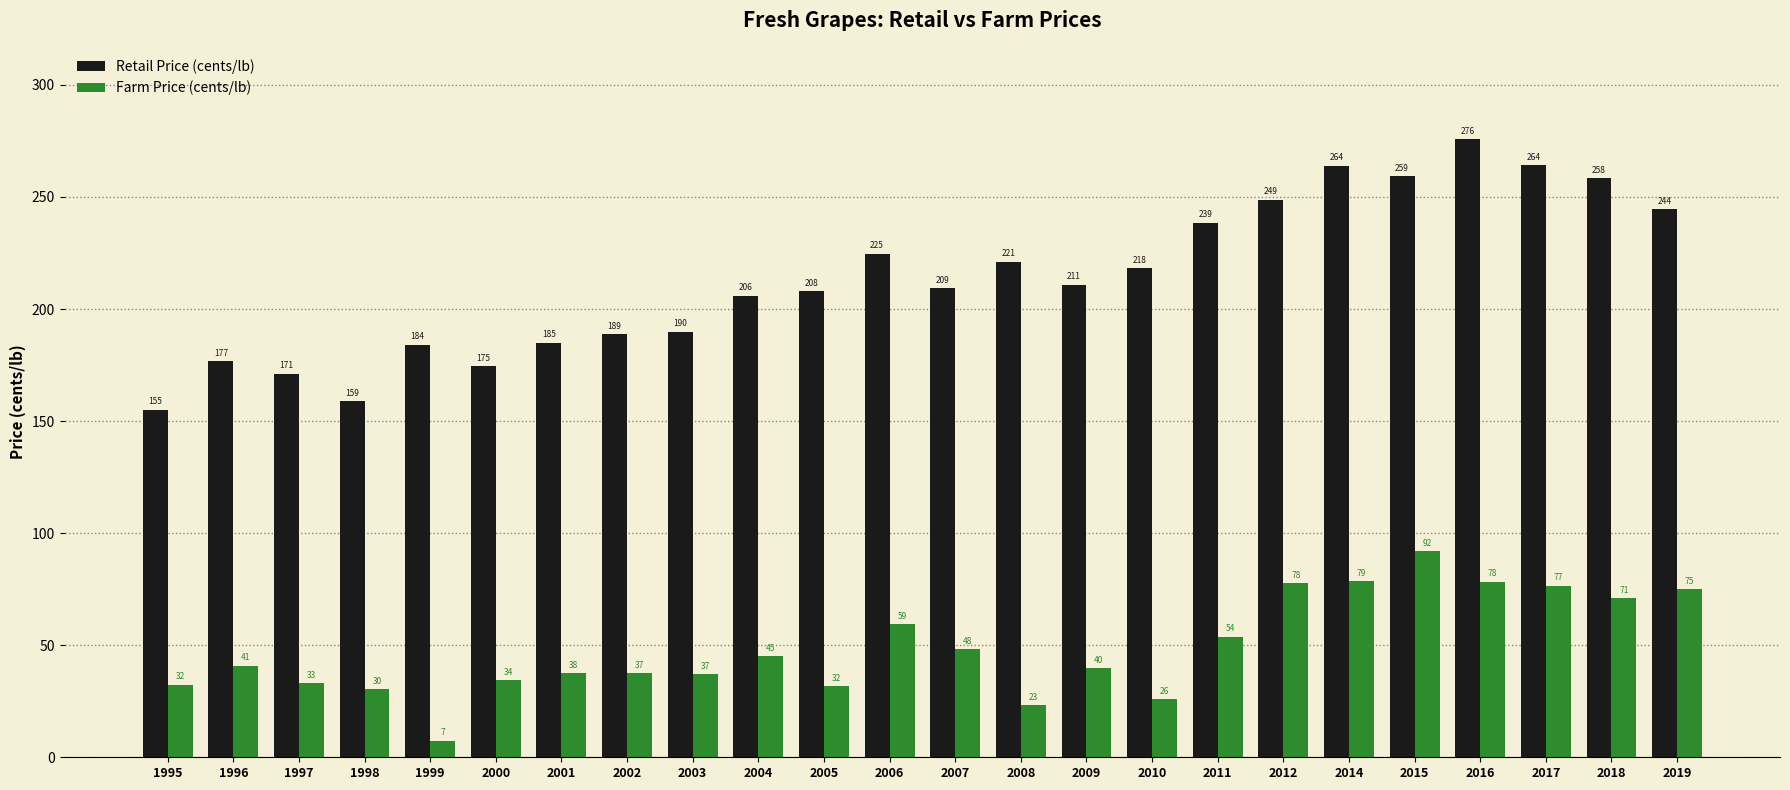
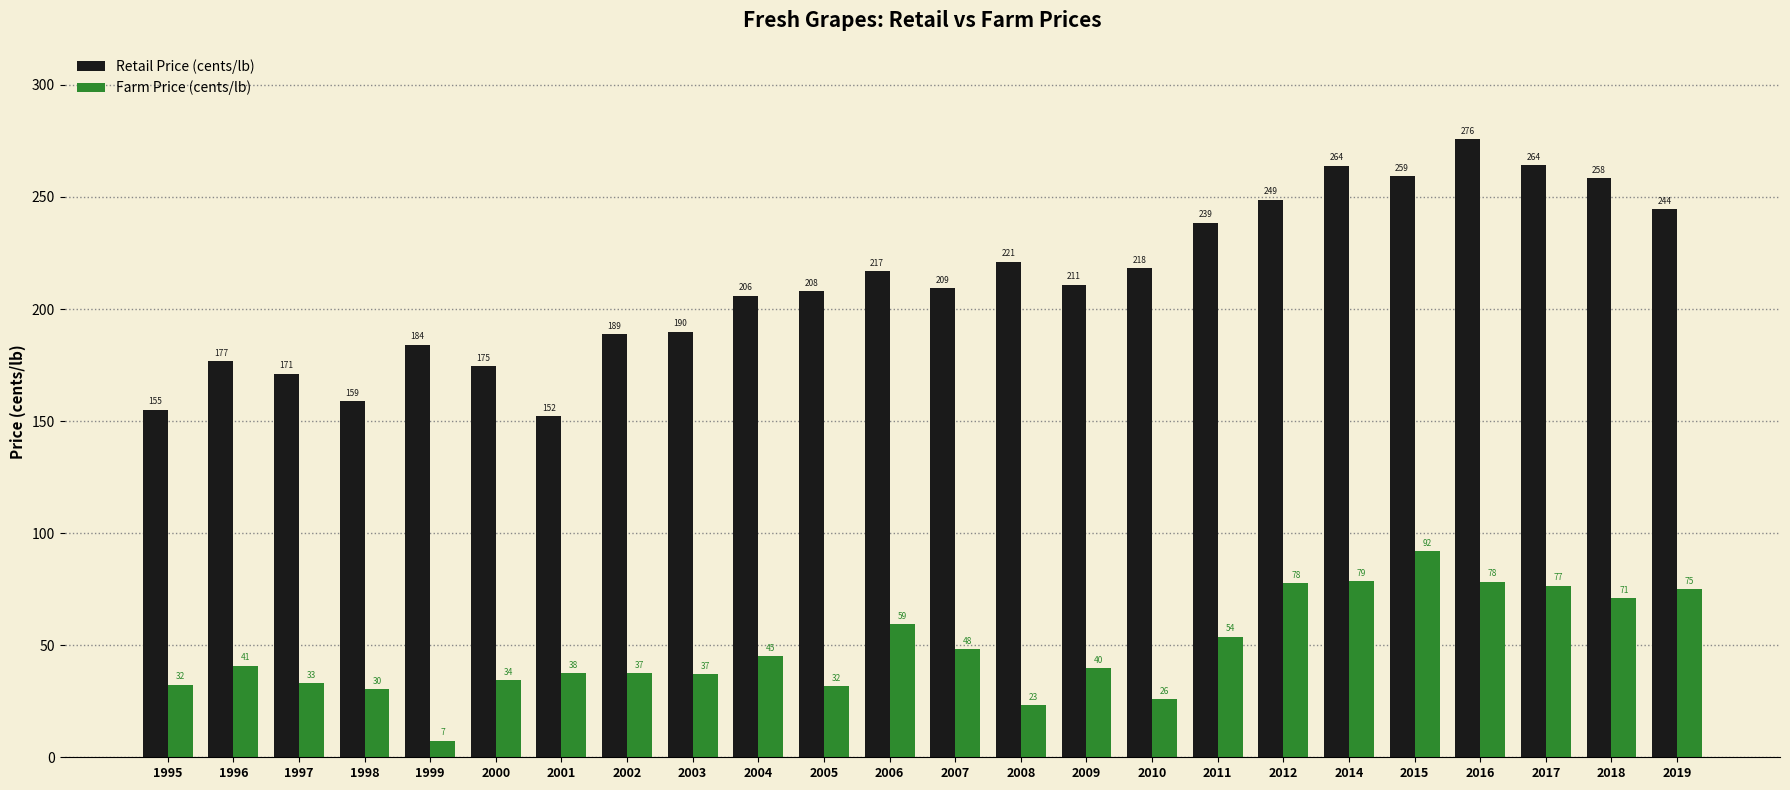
Retail Price (cents/lb), 2001: 185 -> 152
Retail Price (cents/lb), 2006: 225 -> 217
